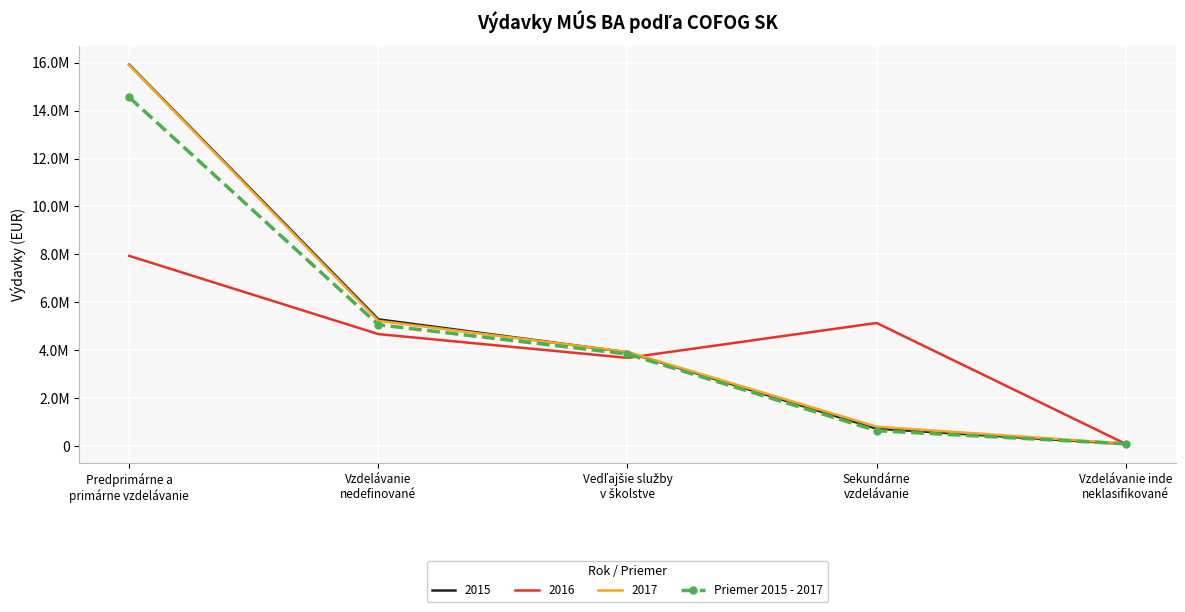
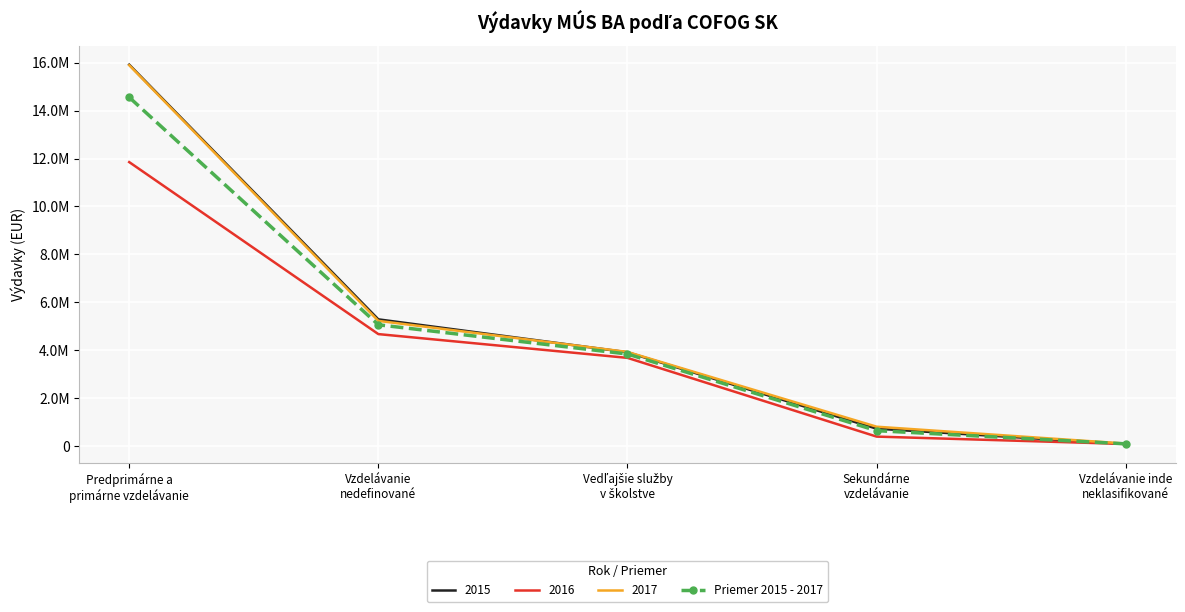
2016, Predprimárne a primárne vzdelávanie: 7900000 -> 11900000
2016, Sekundárne vzdelávanie: 5100000 -> 400000
